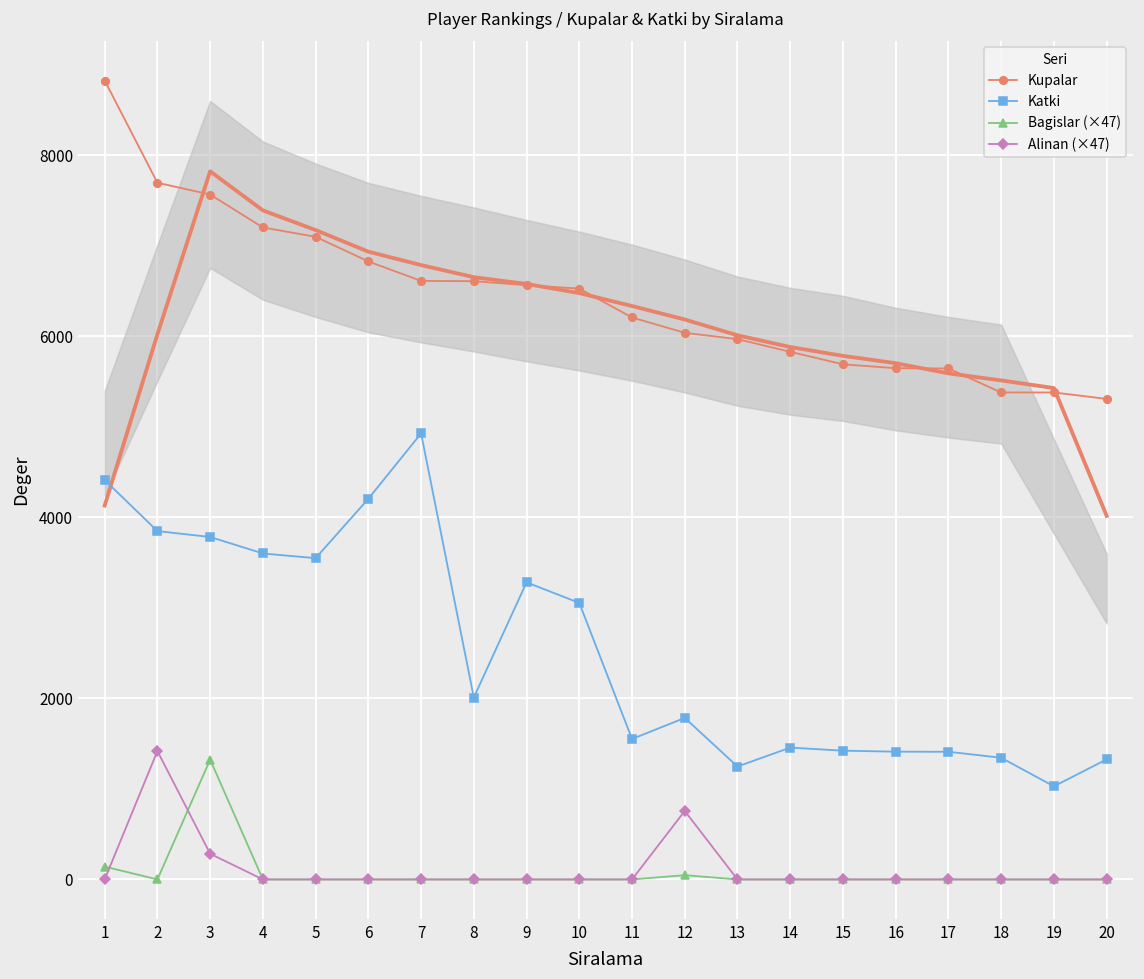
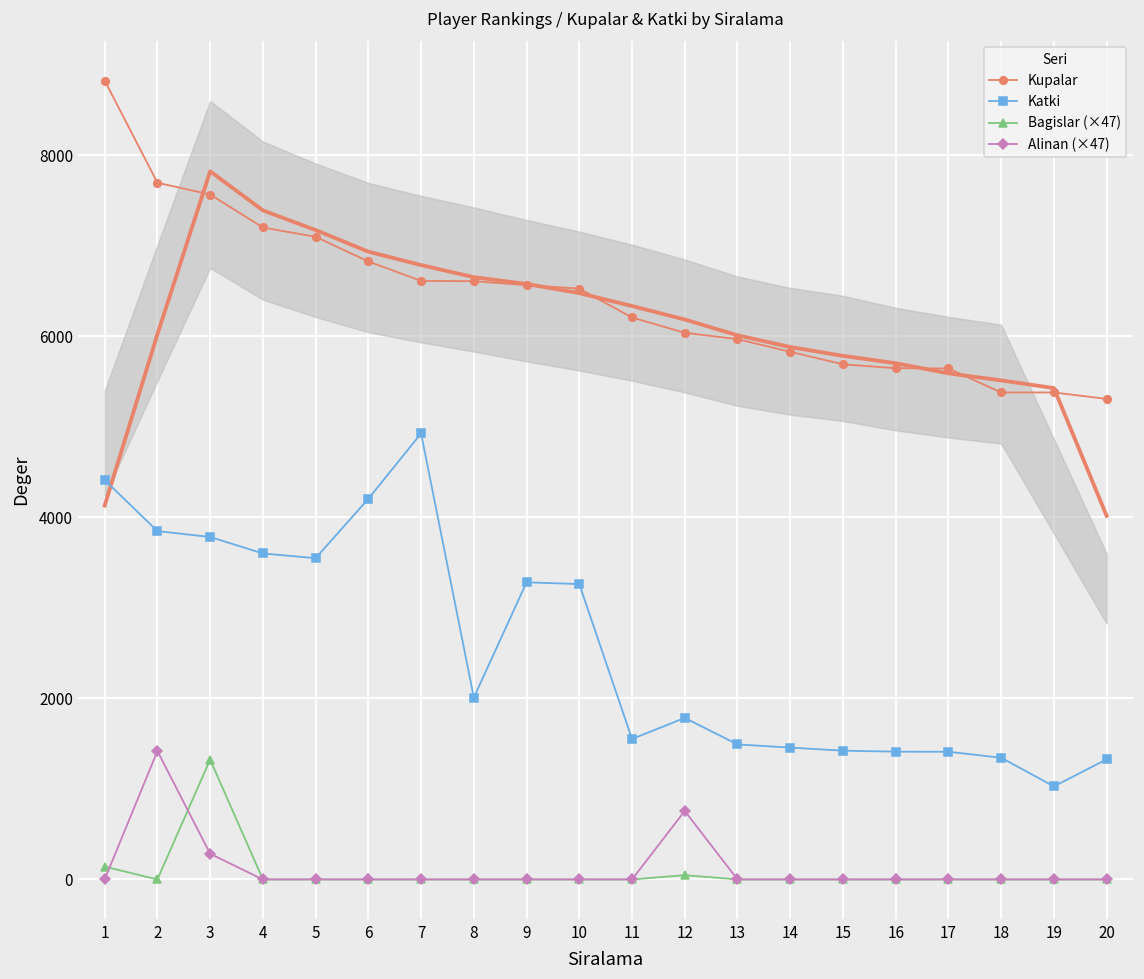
Katki, 10: 3100 -> 3300
Katki, 13: 1200 -> 1500
